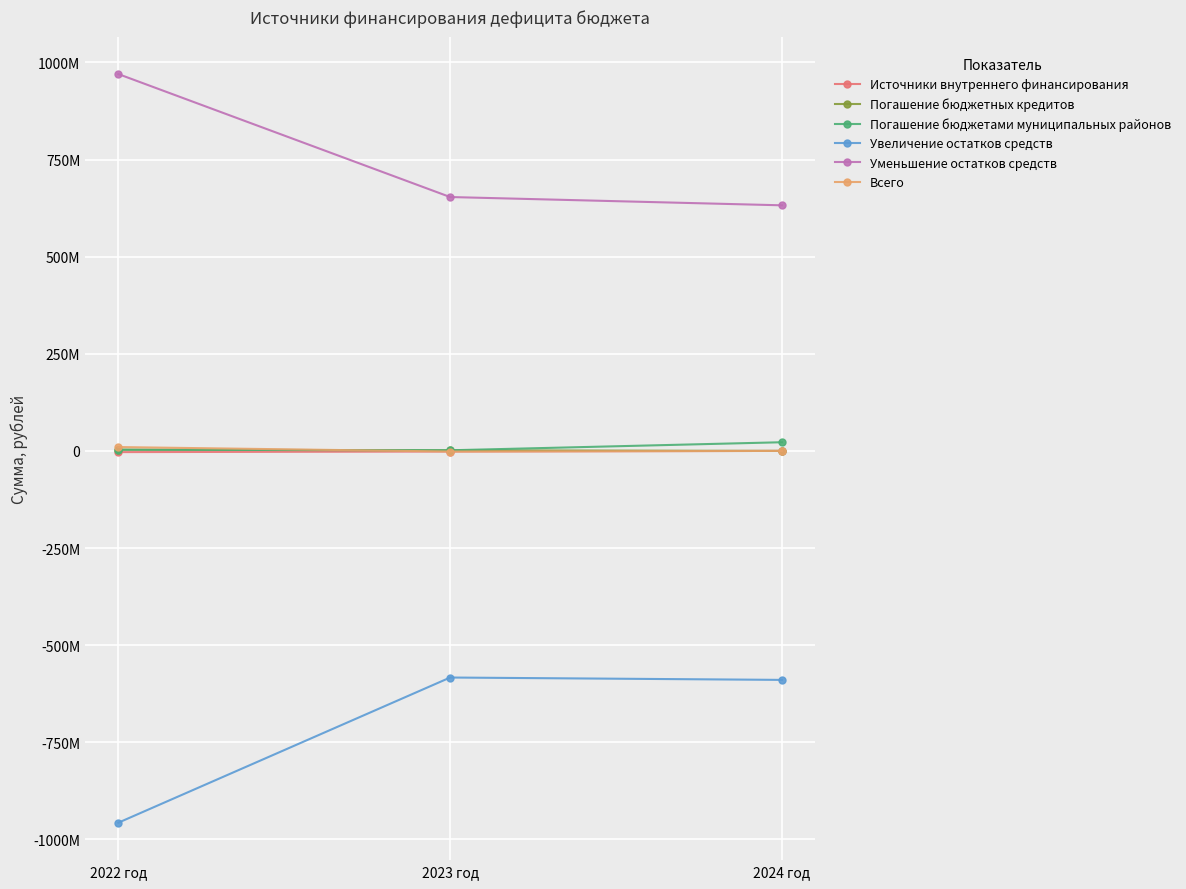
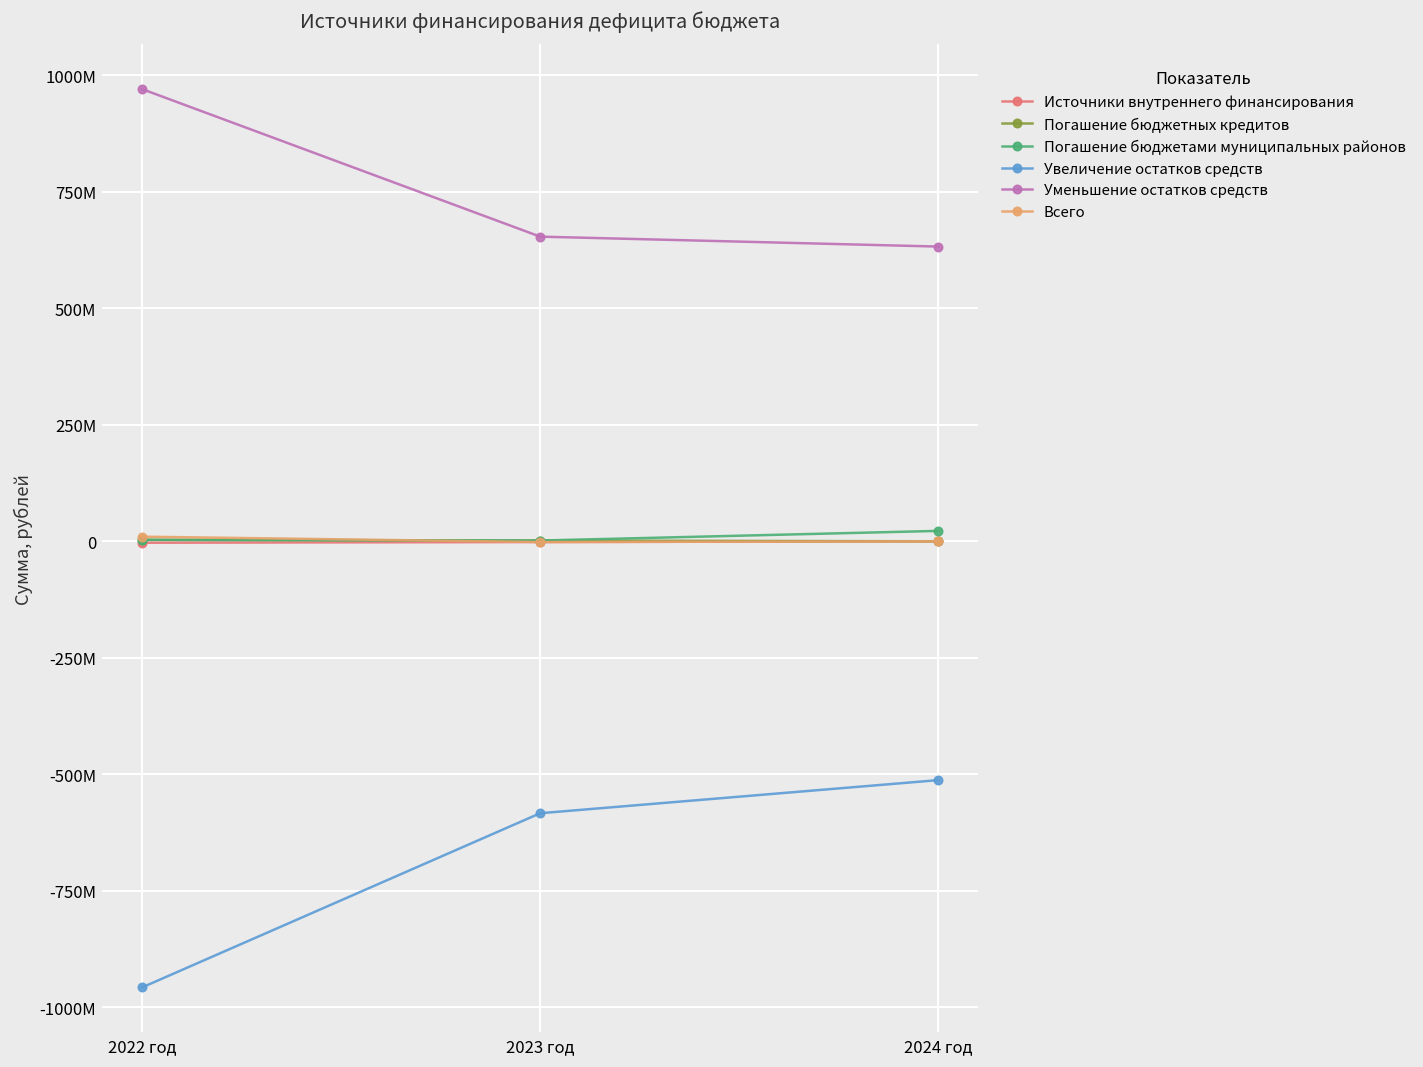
Увеличение остатков средств, 2024 год: -590000000 -> -510000000
